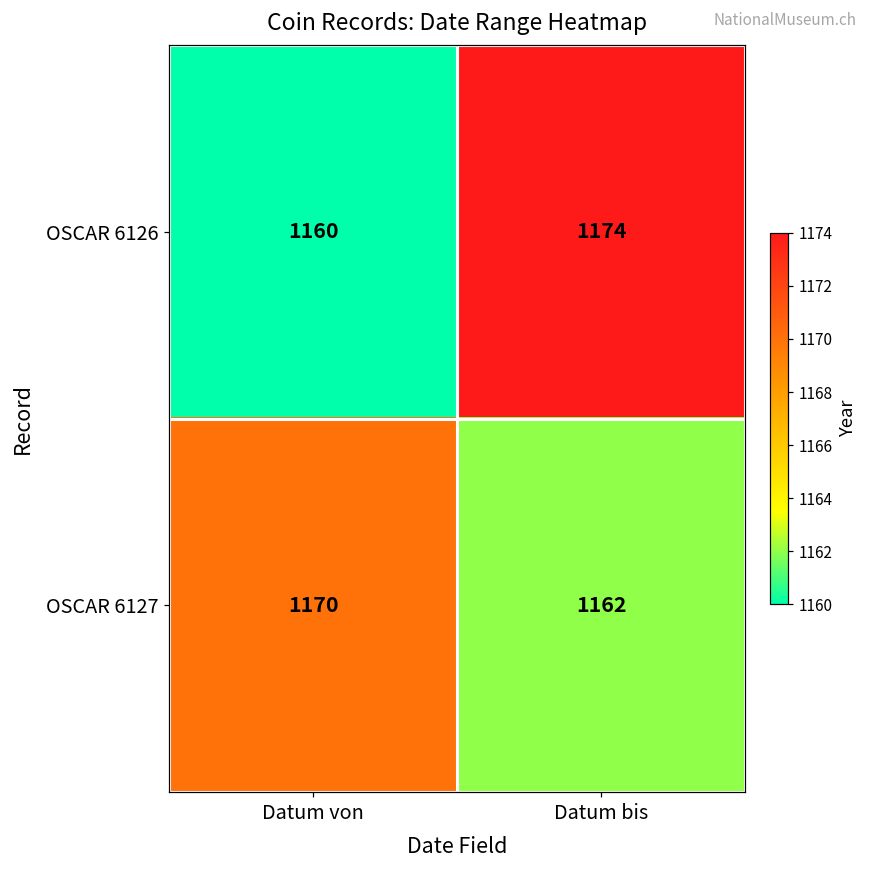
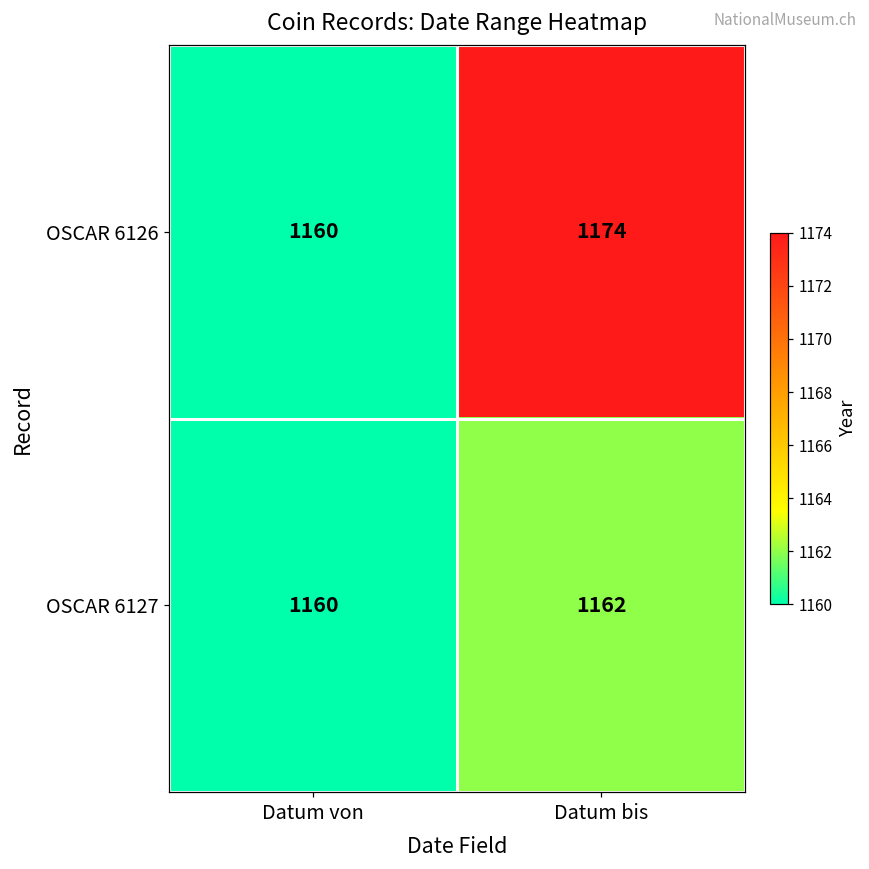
OSCAR 6127, Datum von: 1170 -> 1160
